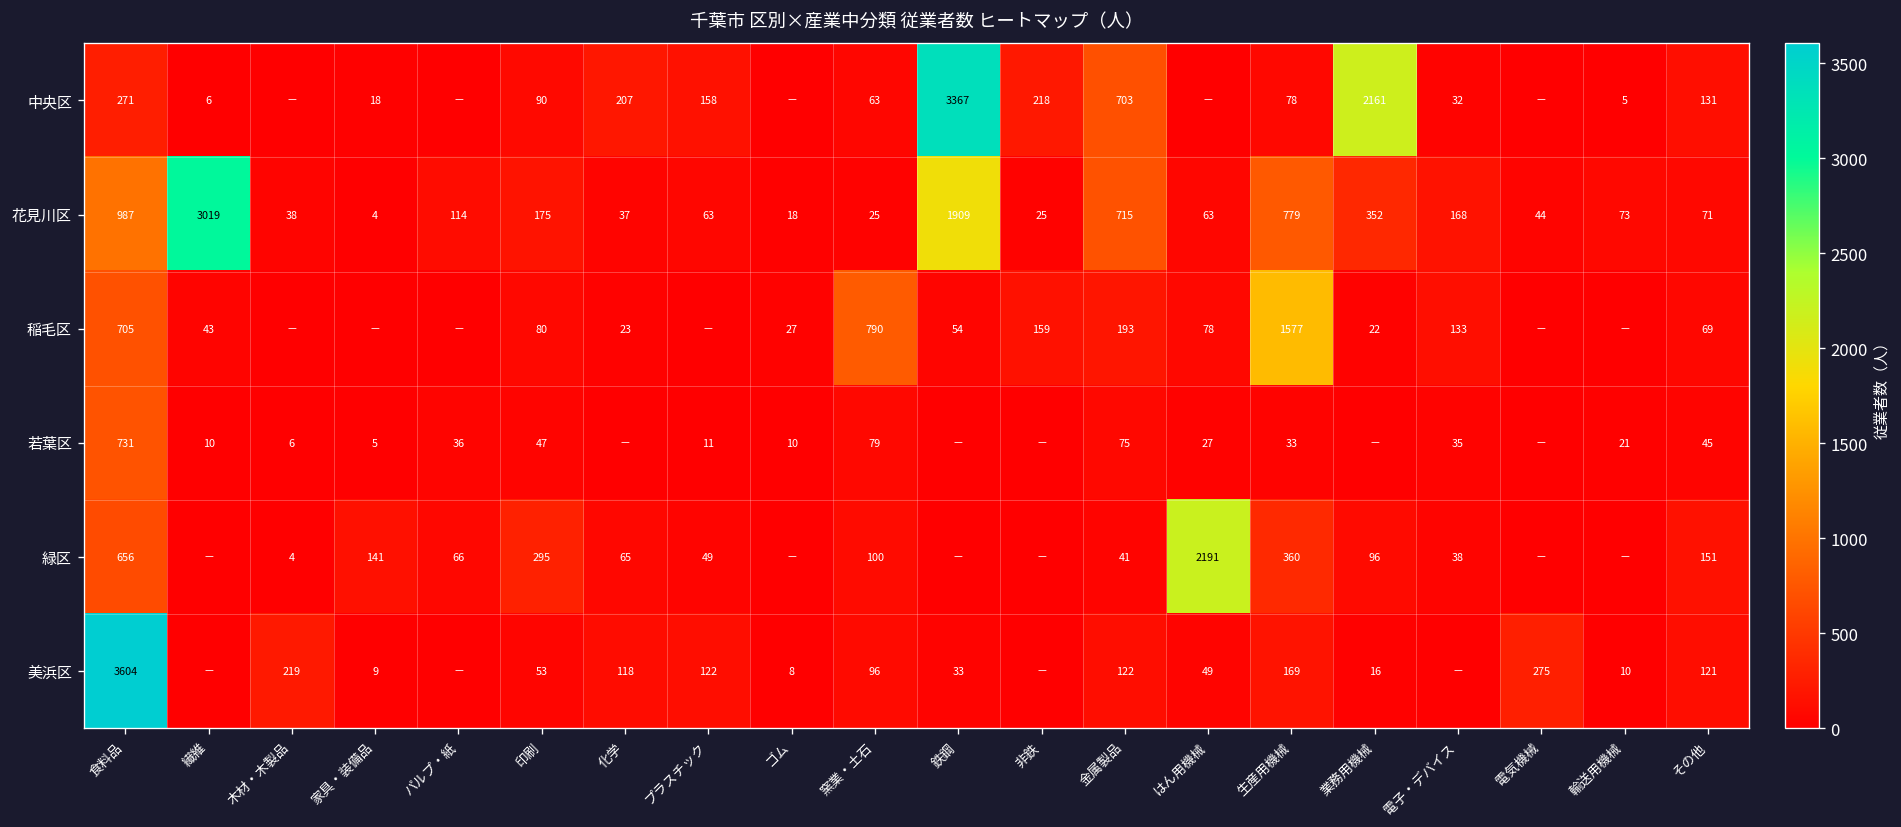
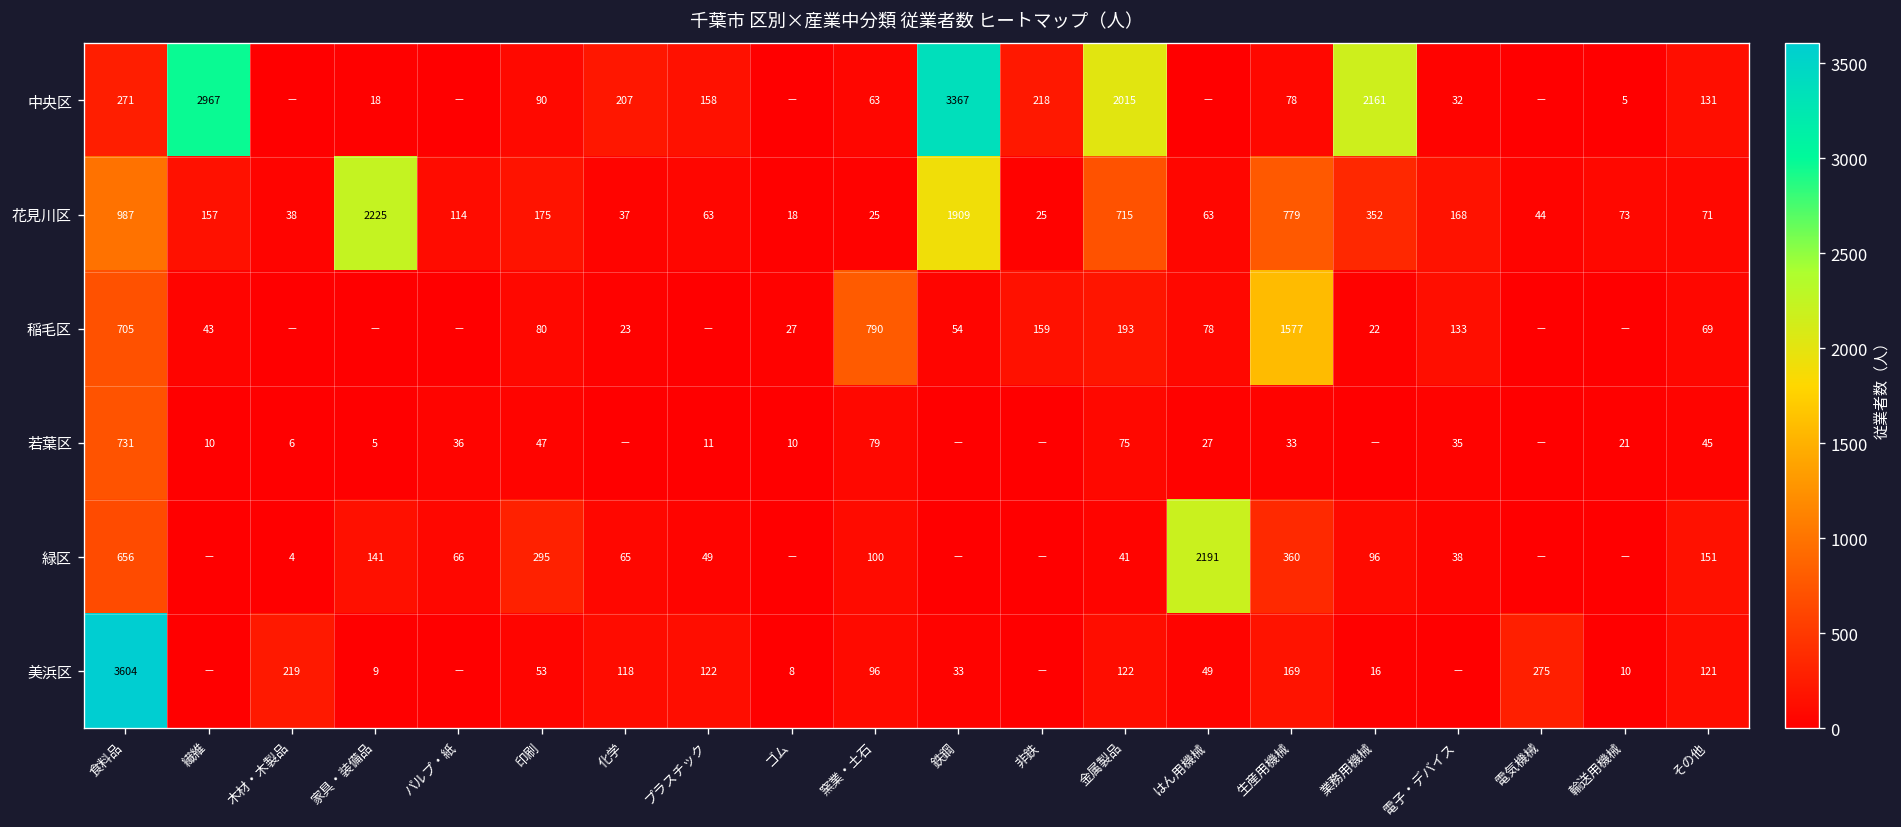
中央区, 繊維: 6 -> 2967
中央区, 金属製品: 703 -> 2015
花見川区, 繊維: 3019 -> 157
花見川区, 家具・装備品: 4 -> 2225
